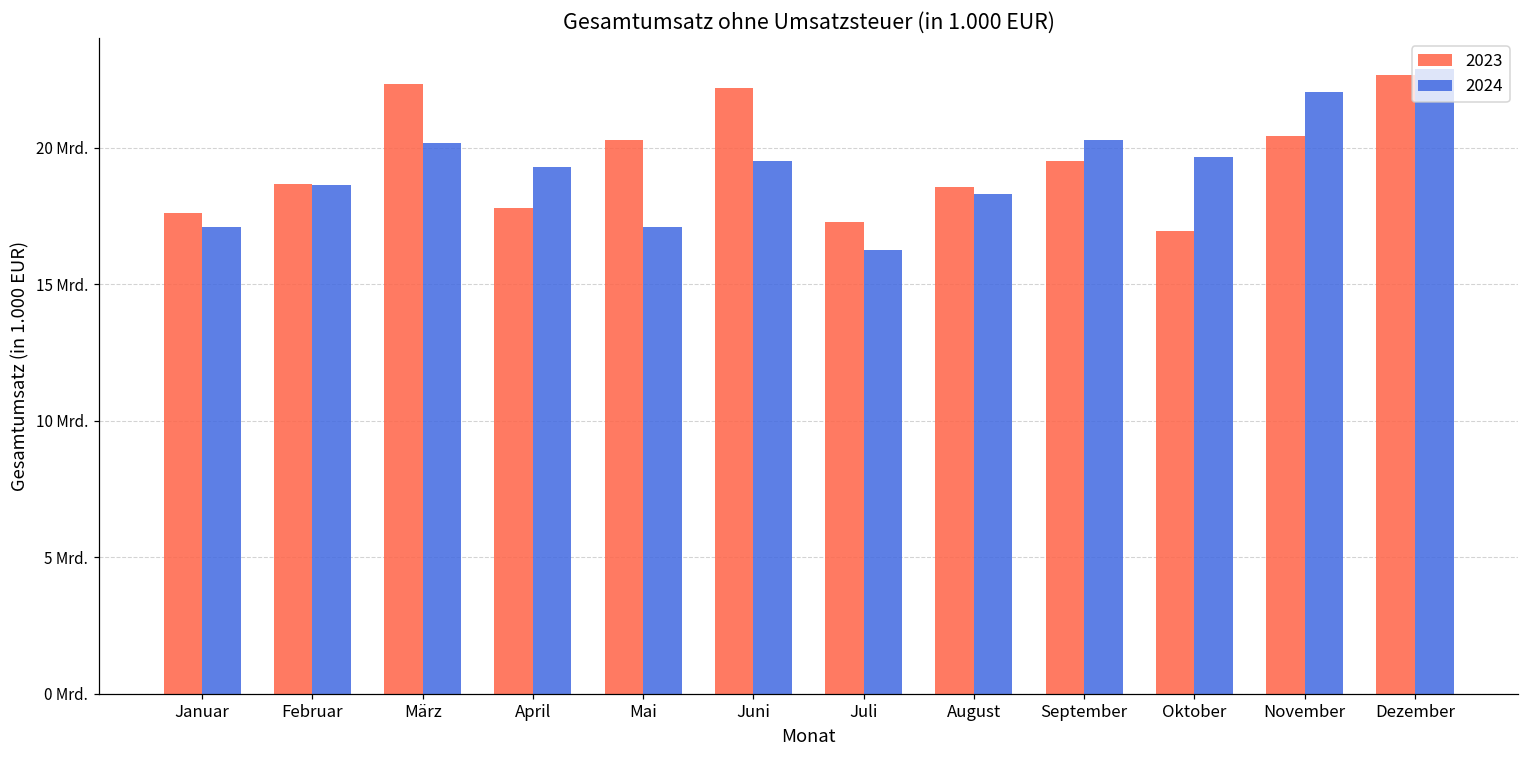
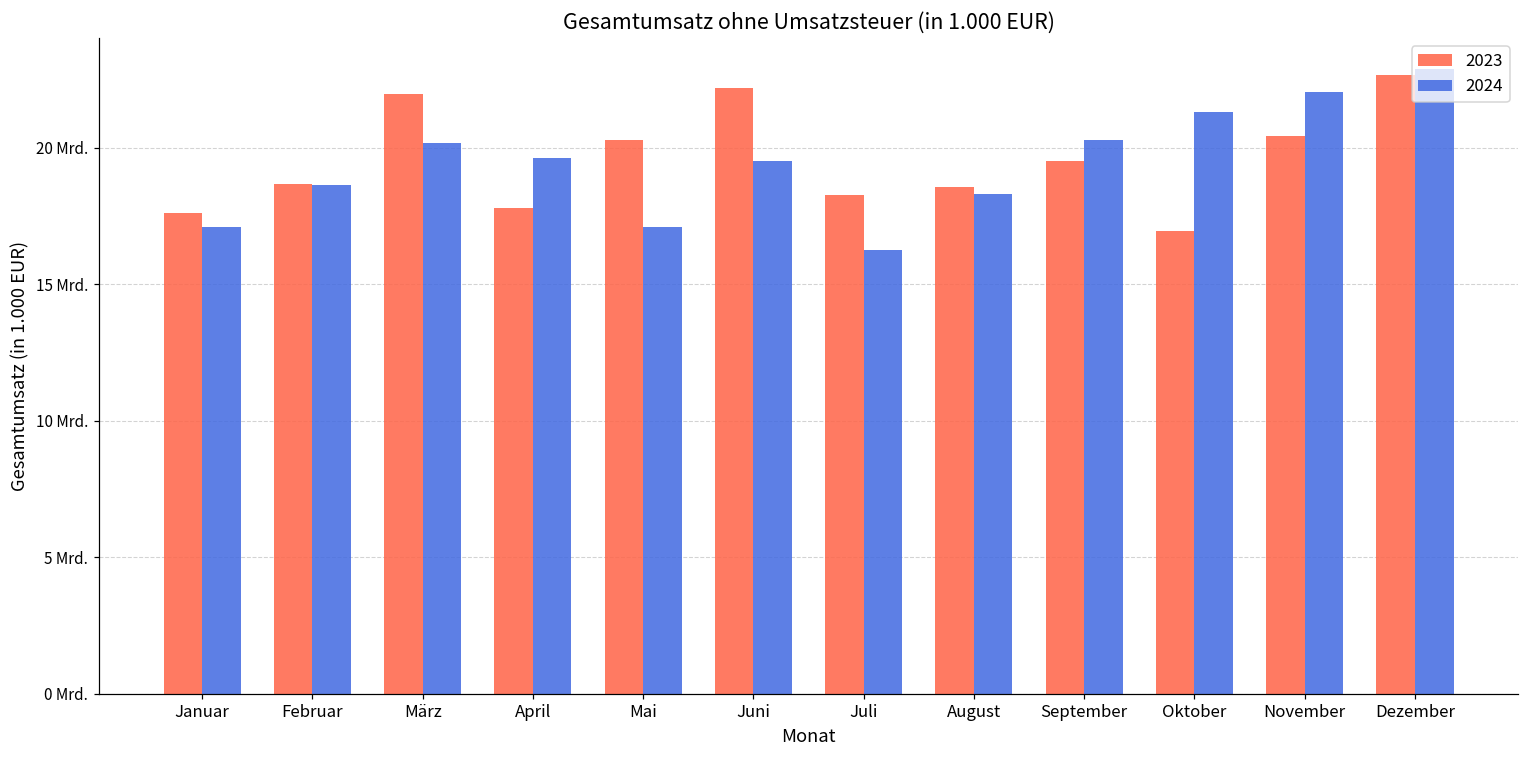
2023, März: 22.3 Mrd. -> 22.0 Mrd.
2024, April: 19.3 Mrd. -> 19.6 Mrd.
2023, Juli: 17.3 Mrd. -> 18.3 Mrd.
2024, Oktober: 19.7 Mrd. -> 21.3 Mrd.
